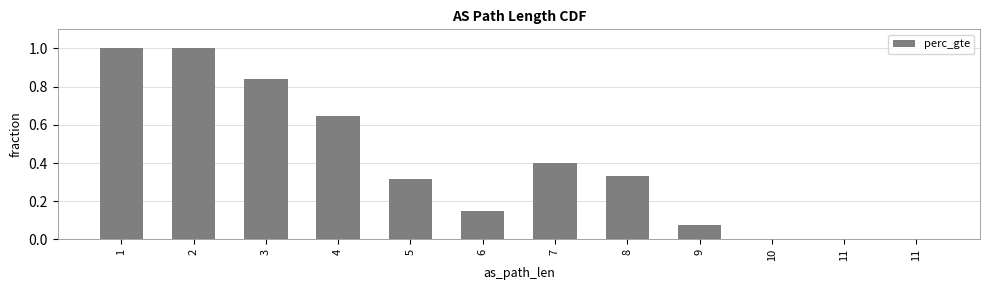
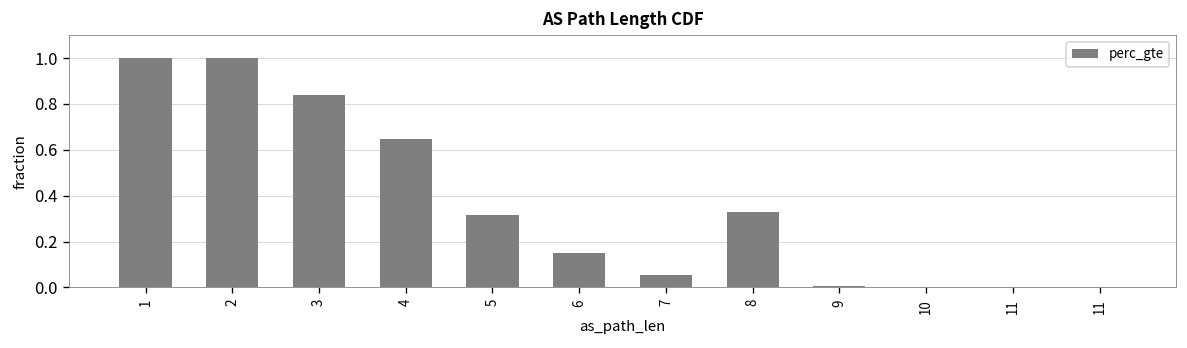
7: 0.40 -> 0.05
9: 0.07 -> 0.00
